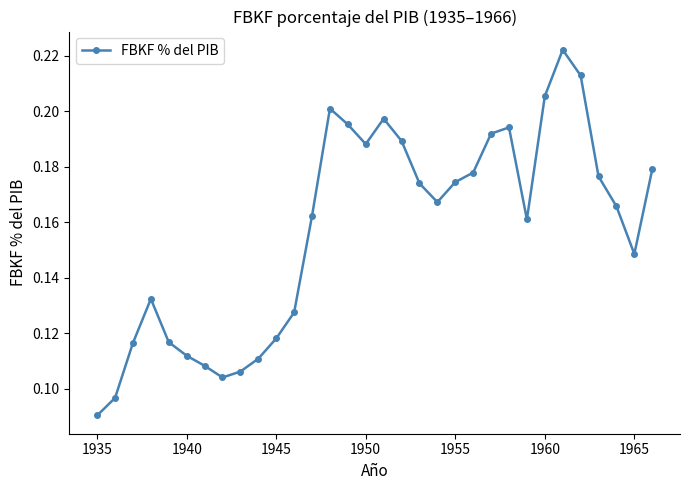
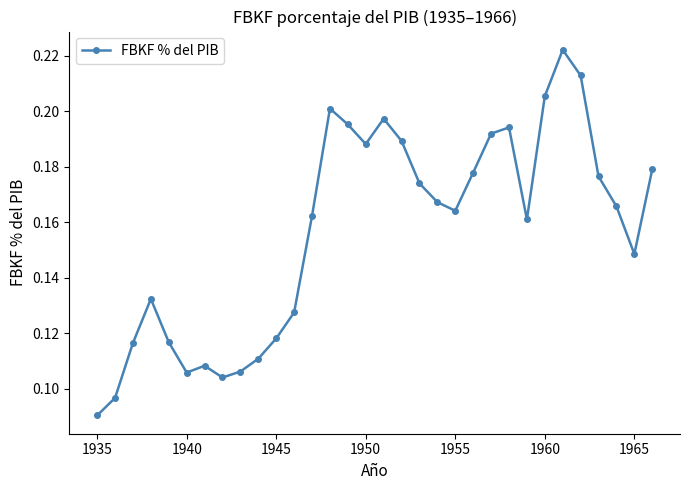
1940: 0.112 -> 0.106
1955: 0.174 -> 0.164
